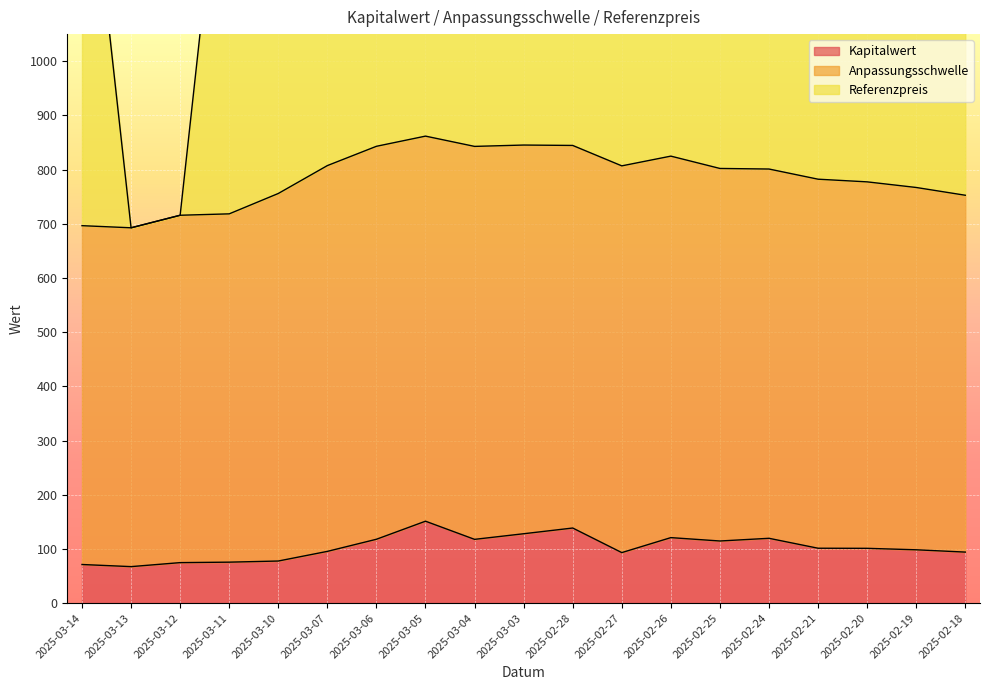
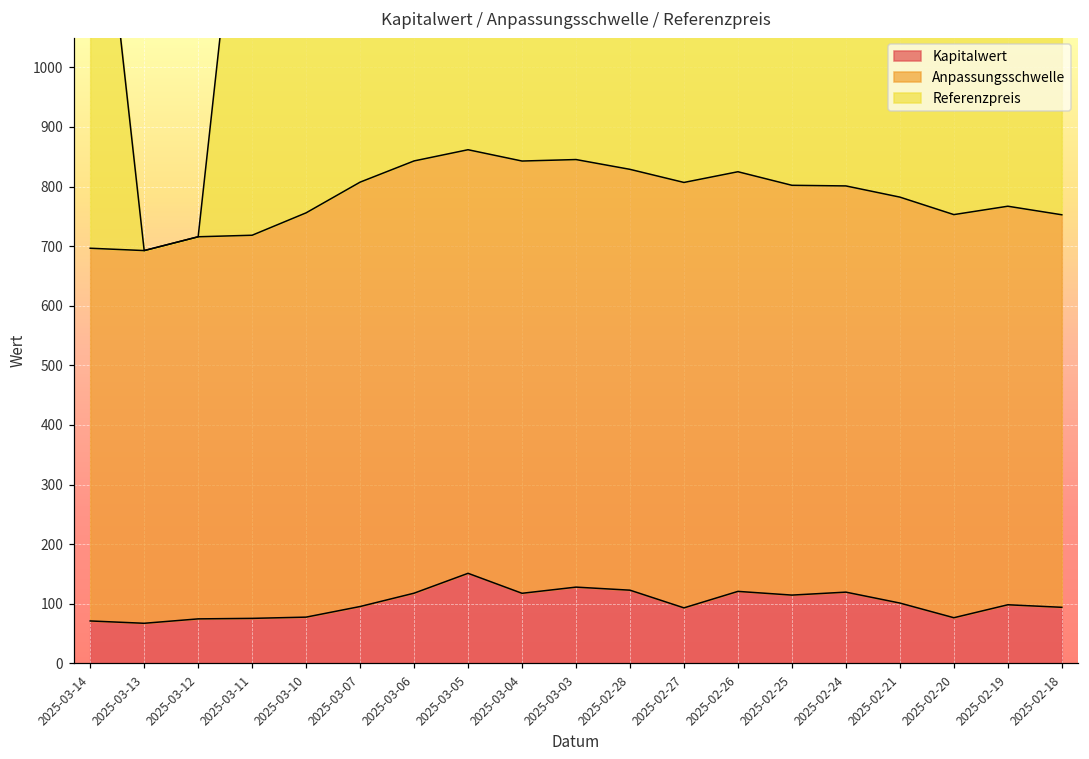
Kapitalwert, 2025-02-28: 140 -> 120
Kapitalwert, 2025-02-20: 100 -> 80
